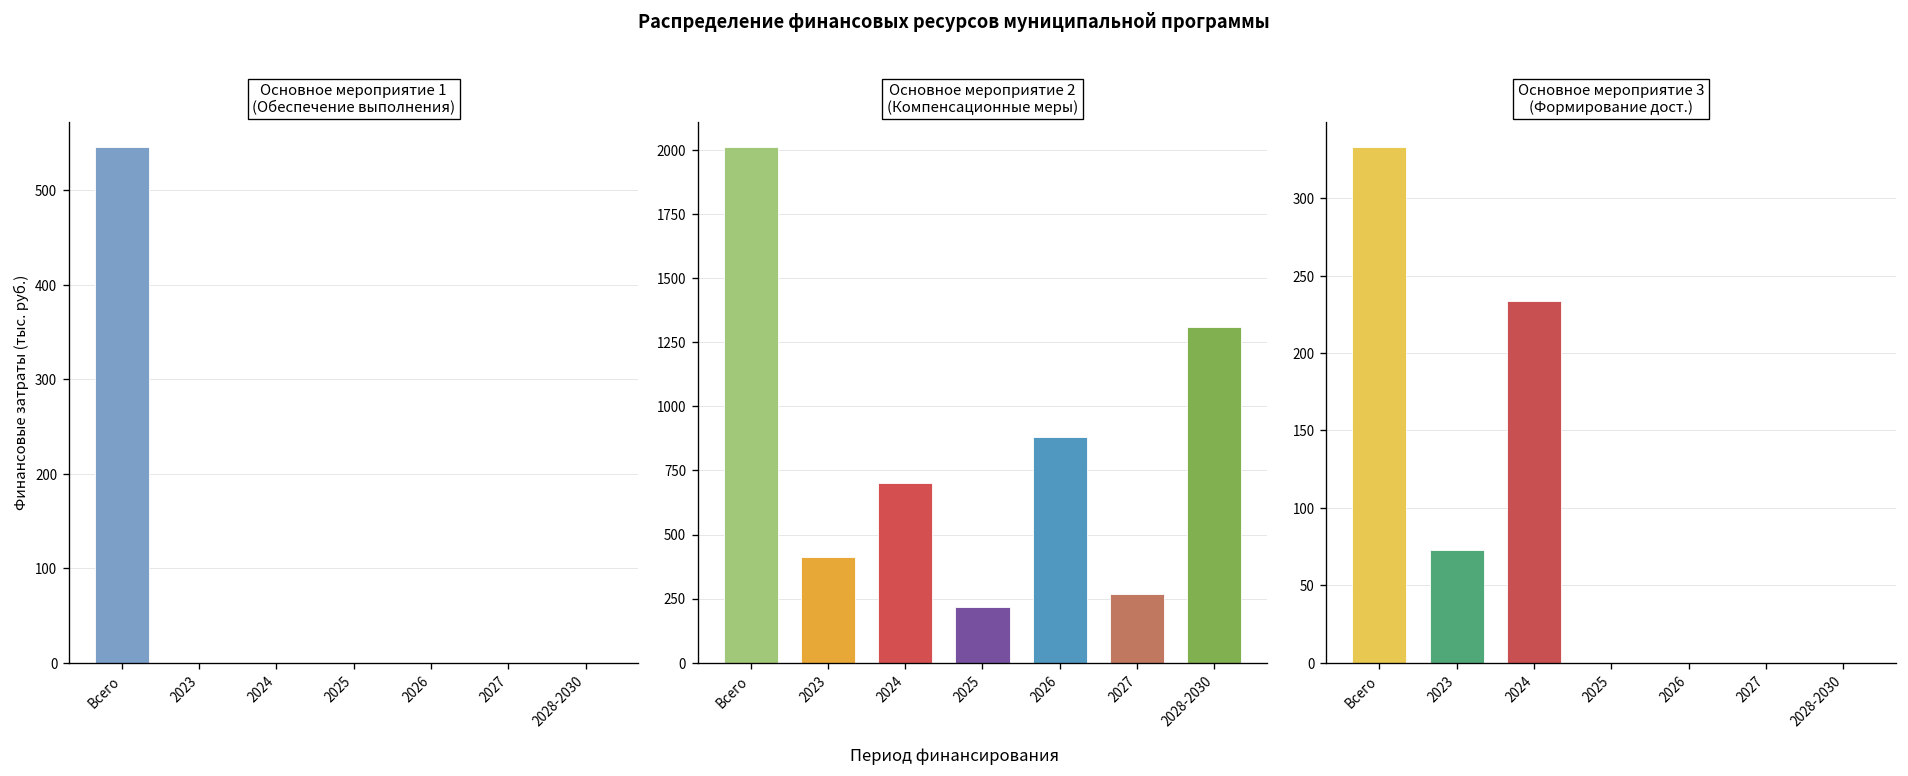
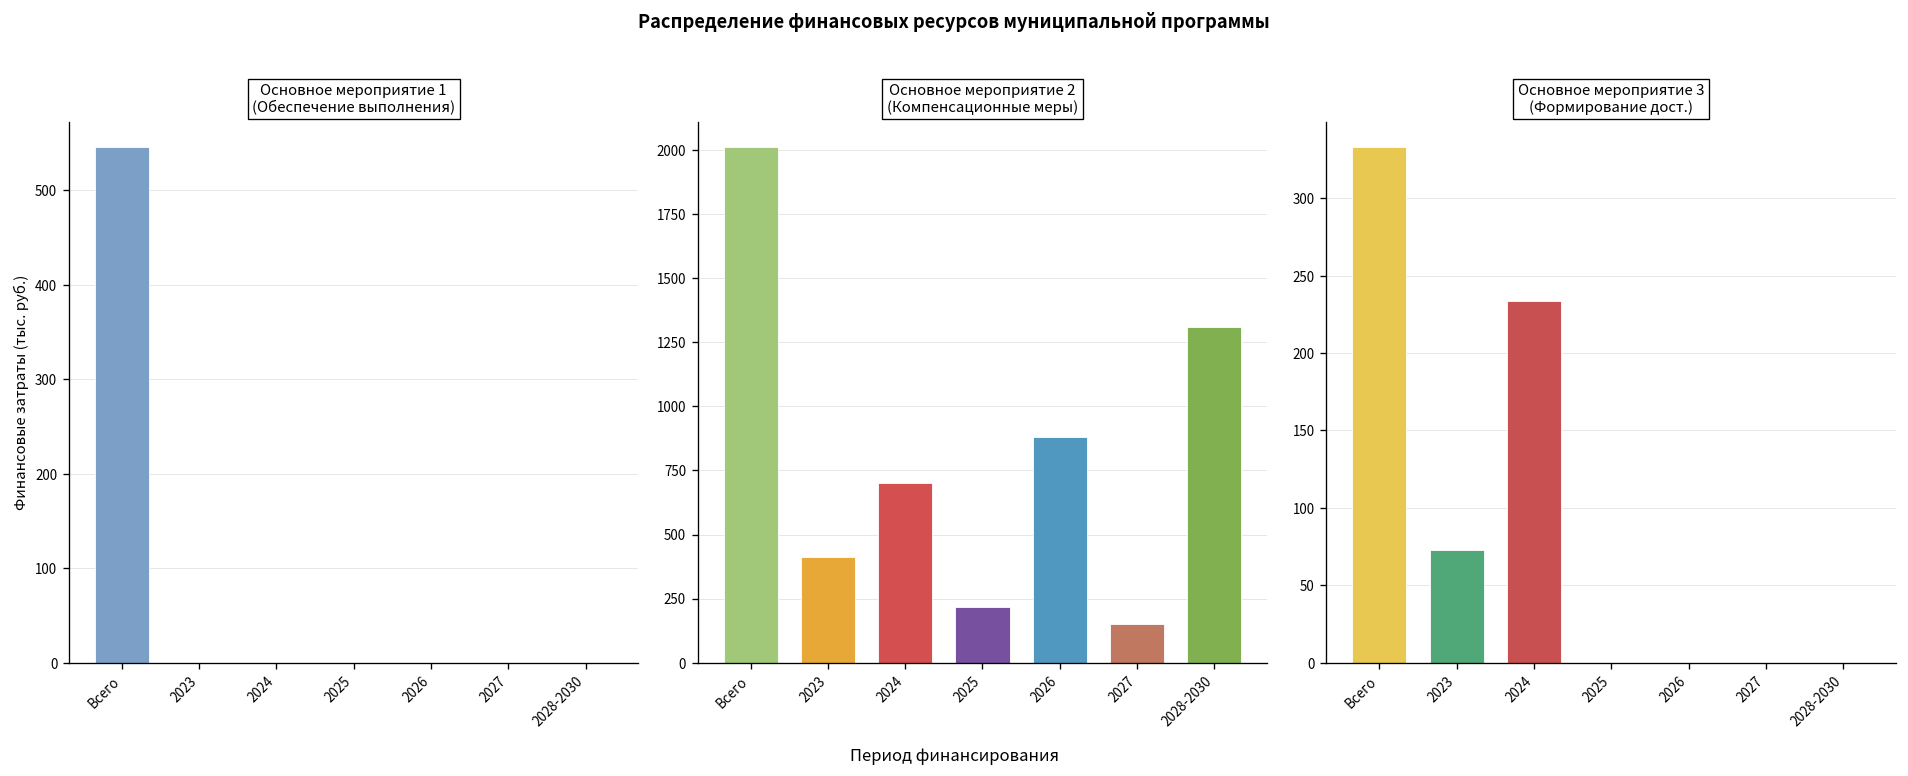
Основное мероприятие 2 (Компенсационные меры), 2027: 270 -> 150
